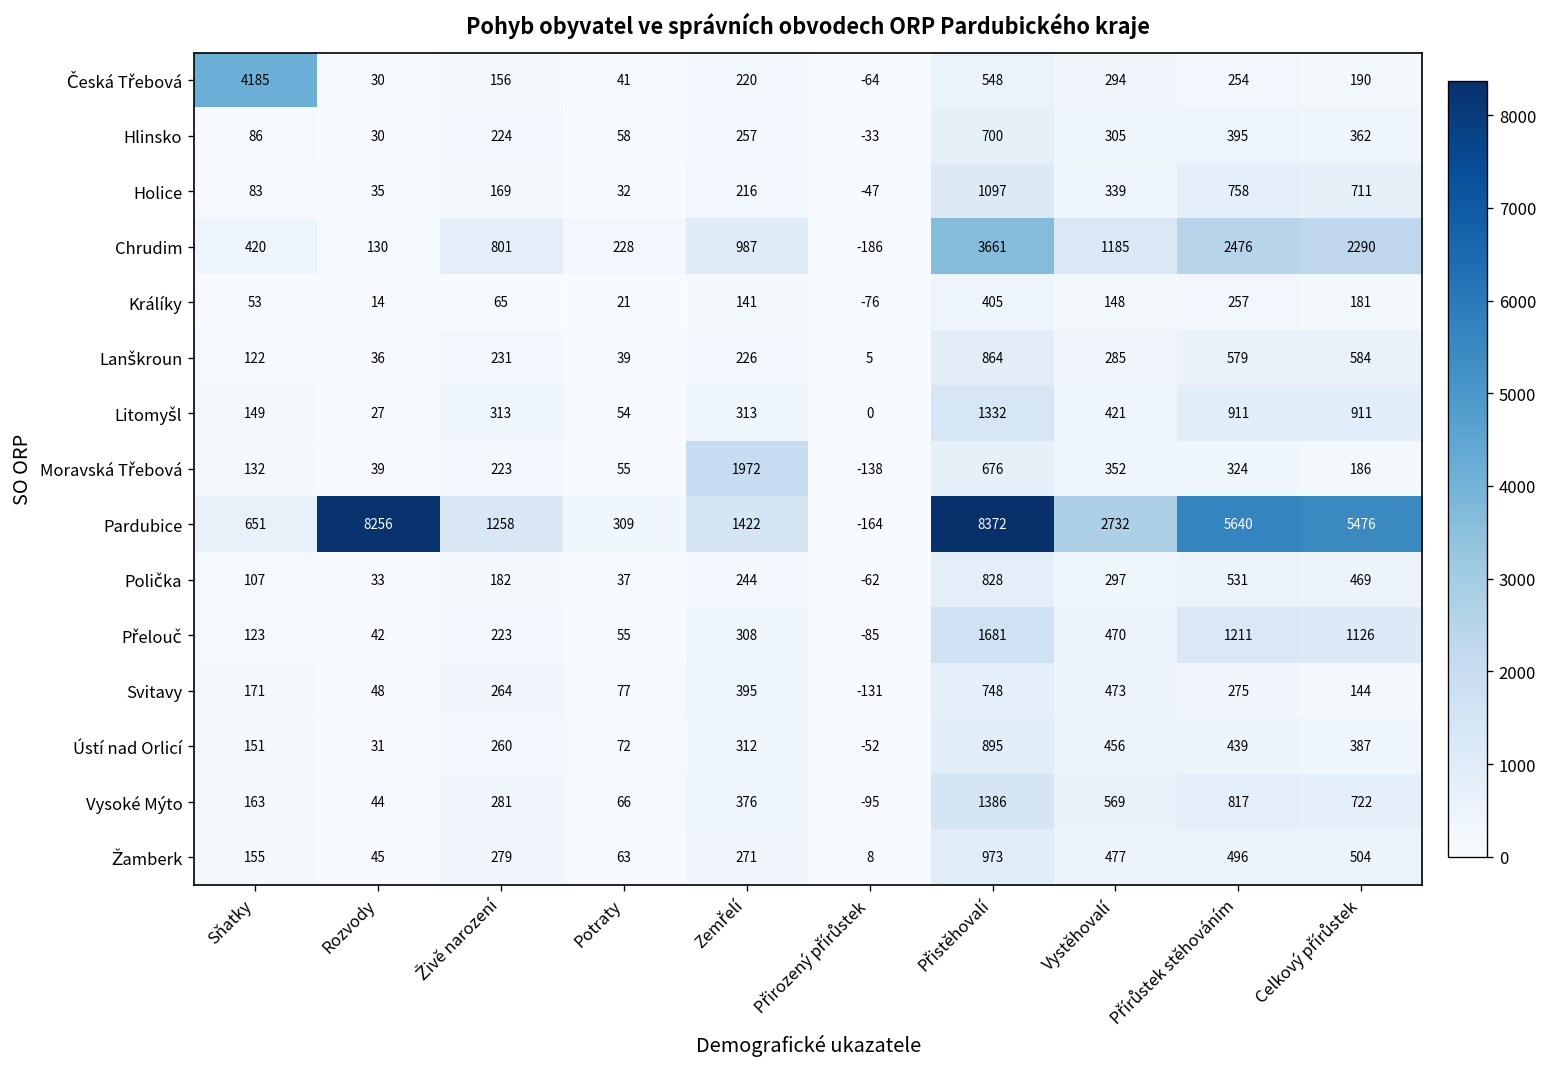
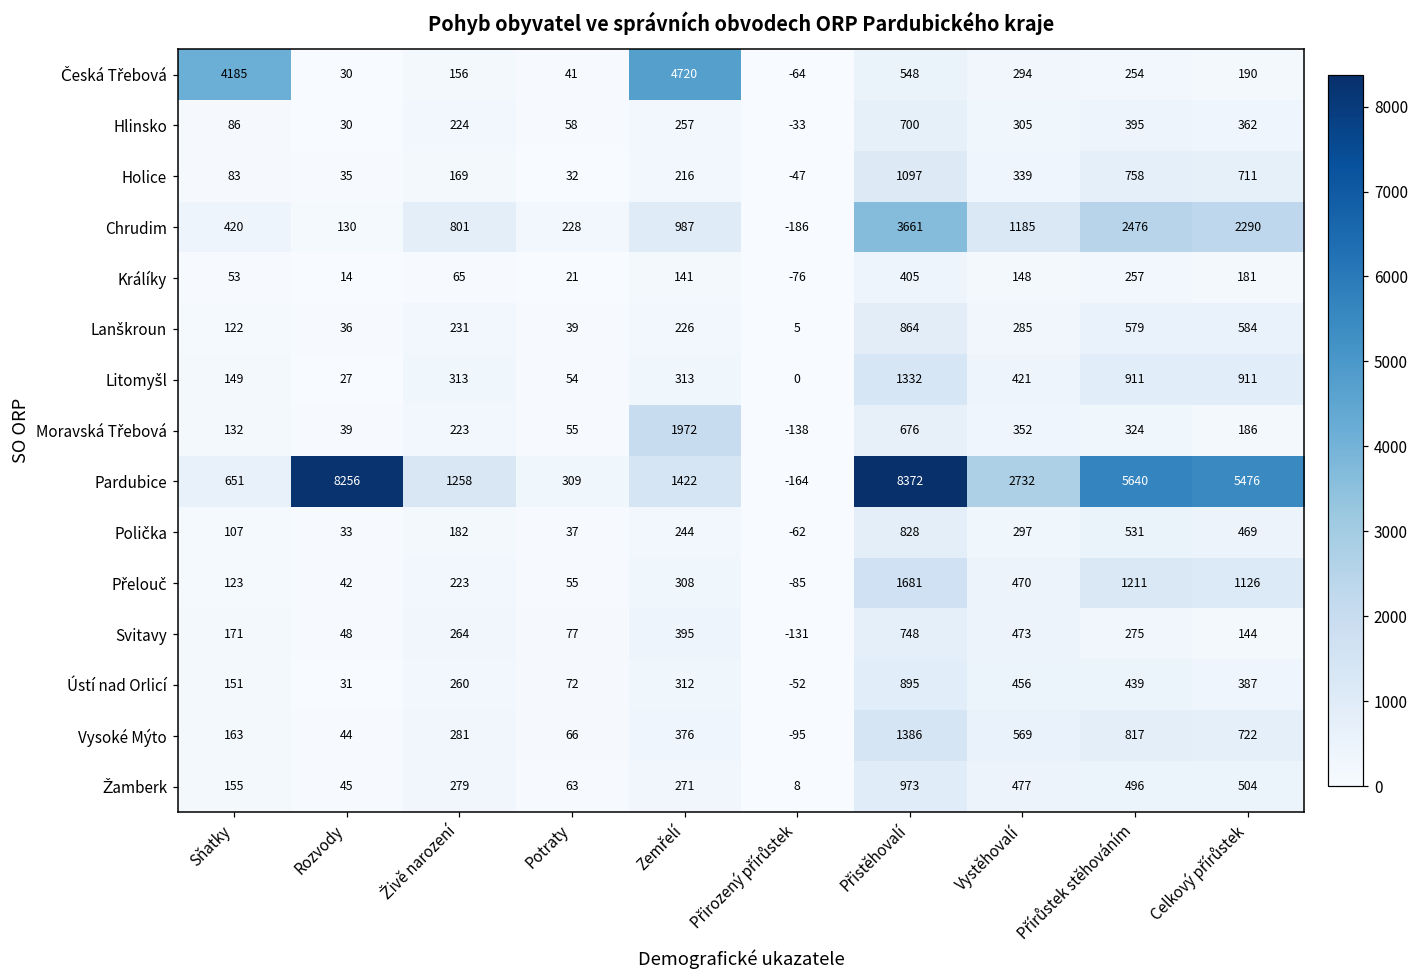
Česká Třebová, Zemřelí: 220 -> 4720
